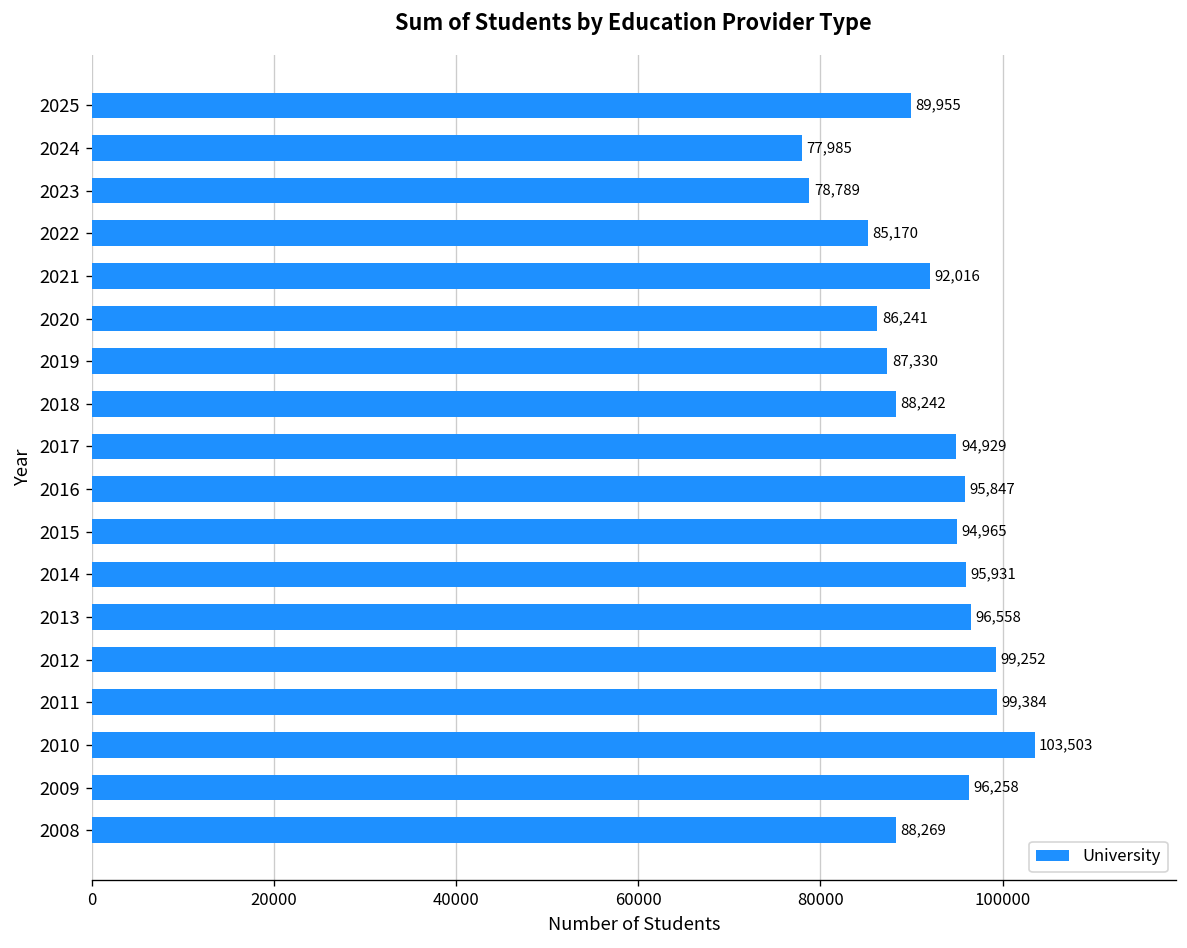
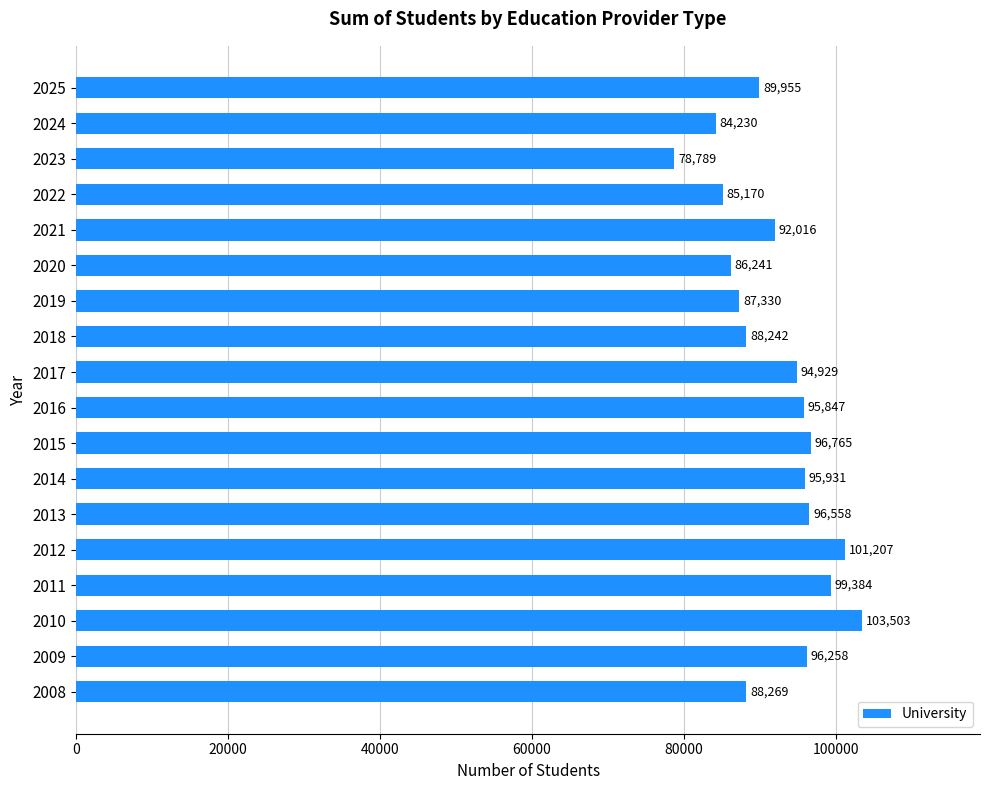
2024: 77,985 -> 84,230
2015: 94,965 -> 96,765
2012: 99,252 -> 101,207
